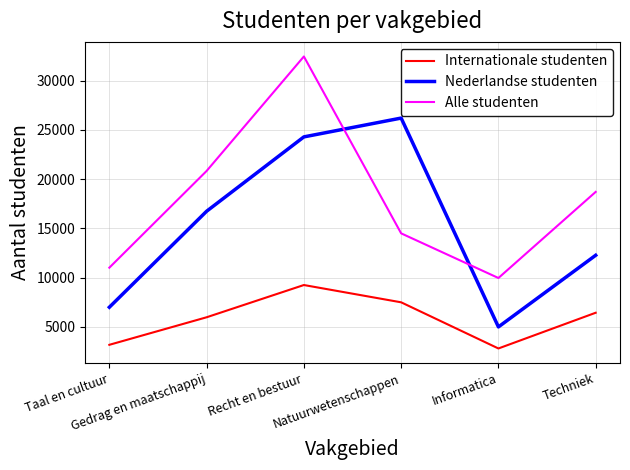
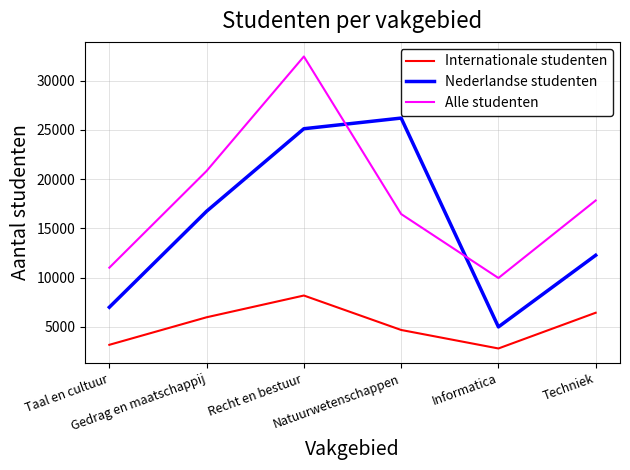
Internationale studenten, Recht en bestuur: 9000 -> 8000
Nederlandse studenten, Recht en bestuur: 24000 -> 25000
Internationale studenten, Natuurwetenschappen: 7000 -> 5000
Alle studenten, Natuurwetenschappen: 14000 -> 16000
Alle studenten, Techniek: 19000 -> 18000
